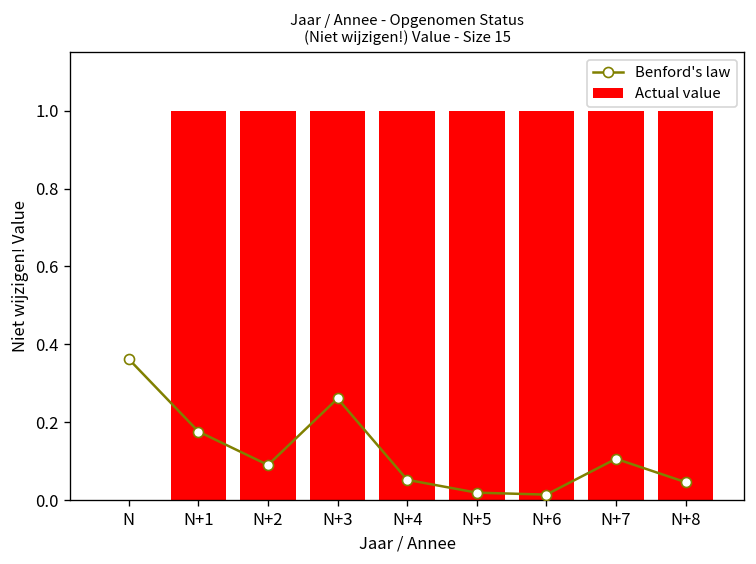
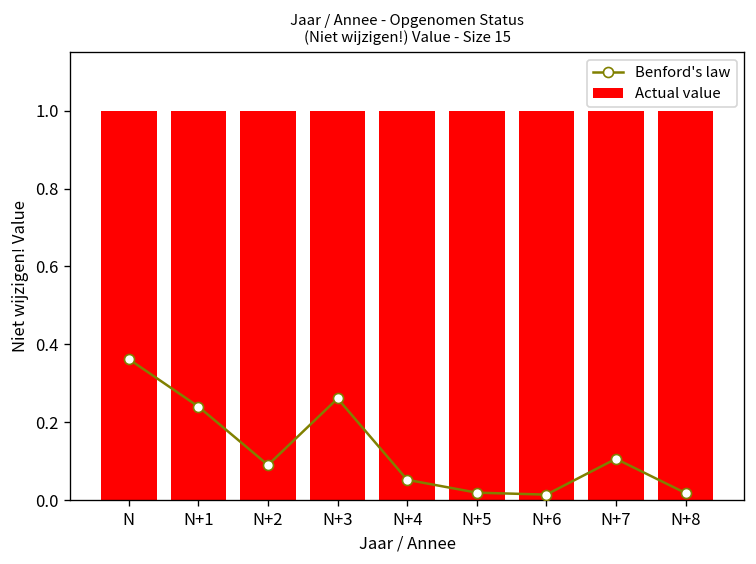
Actual value, N: 0 -> 1
Benford's law, N+1: 0.18 -> 0.24
Benford's law, N+8: 0.05 -> 0.02
